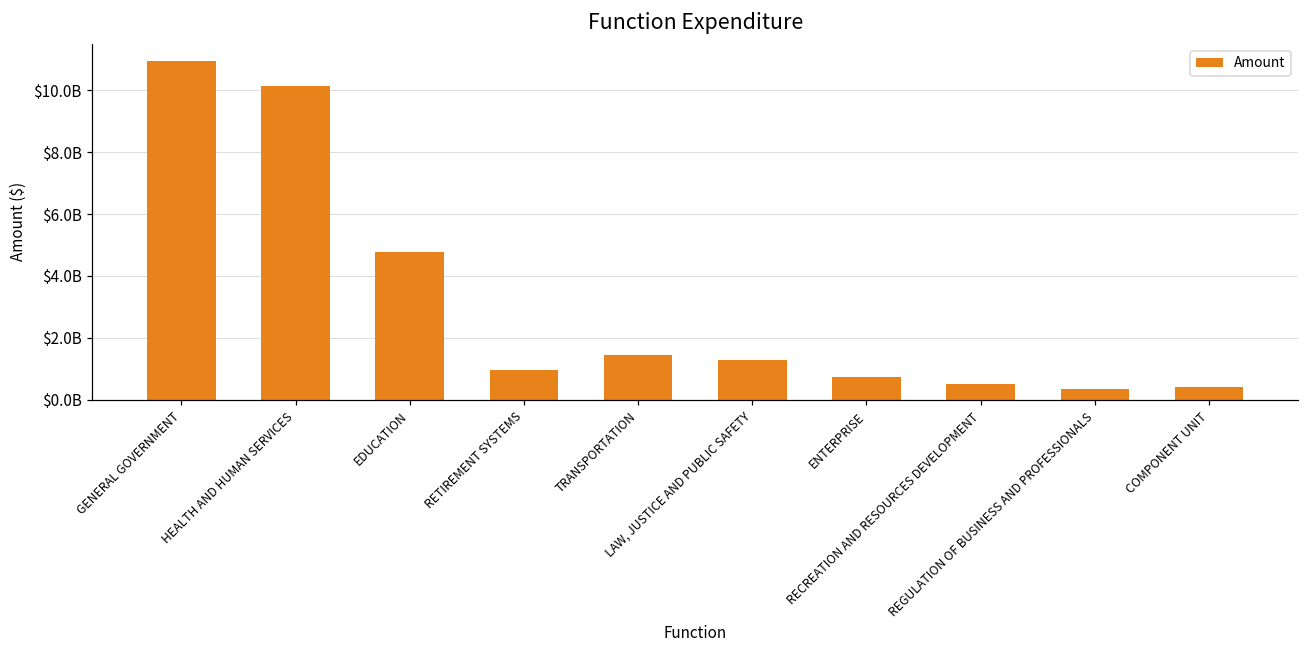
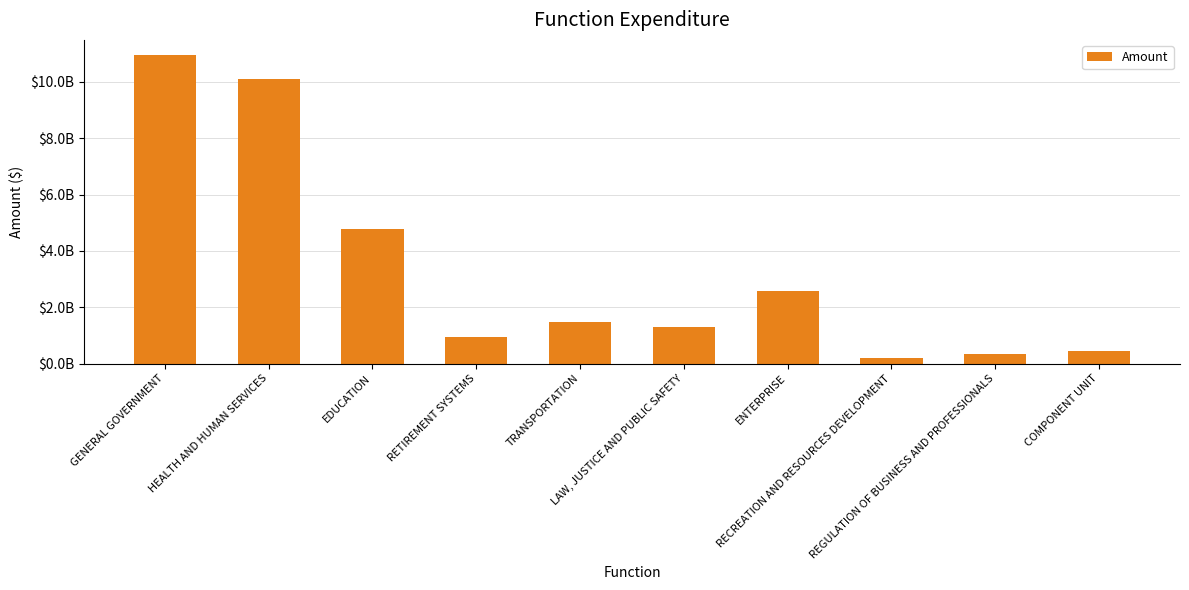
ENTERPRISE: $800000000 -> $2600000000
RECREATION AND RESOURCES DEVELOPMENT: $500000000 -> $200000000
